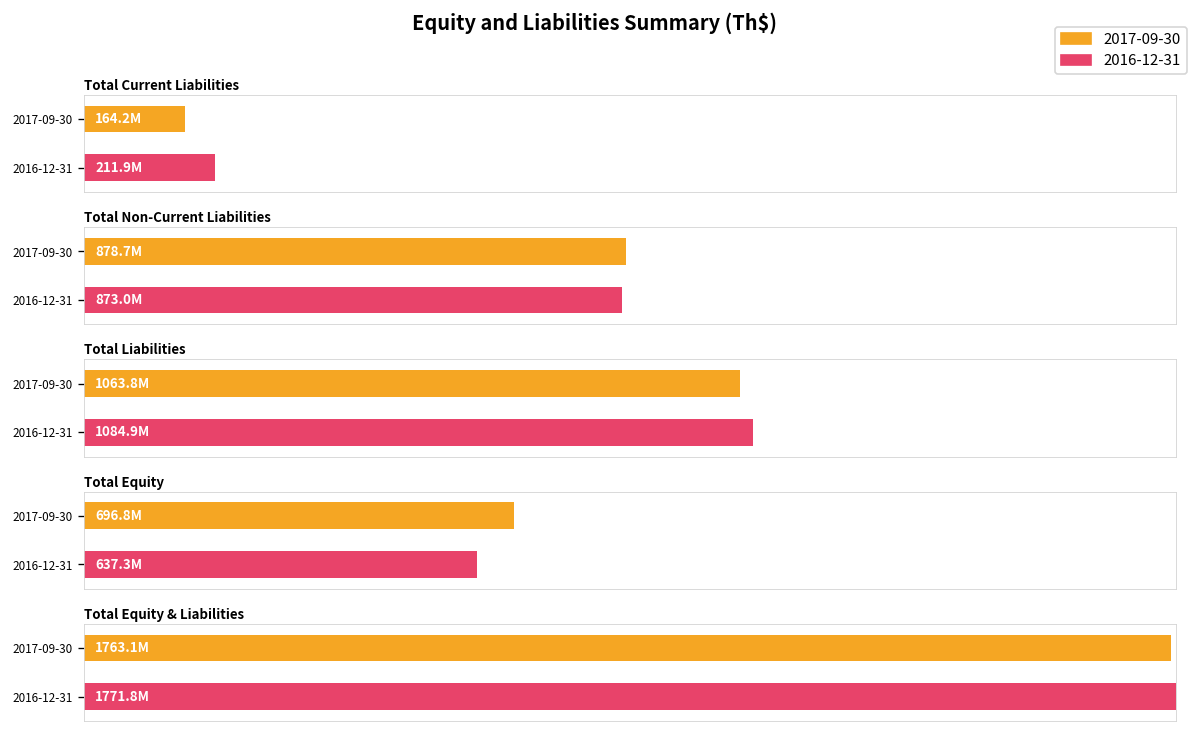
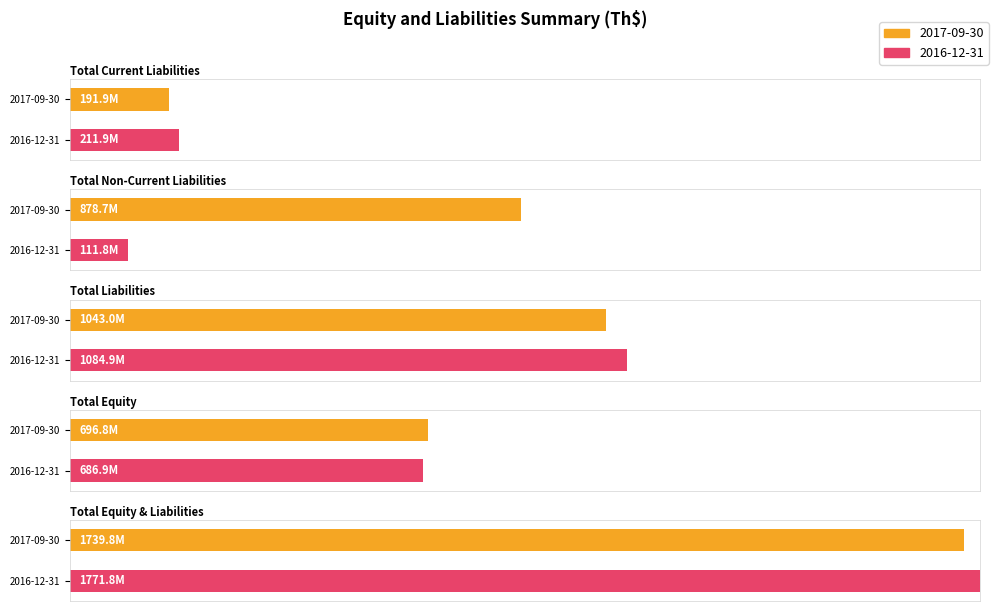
Total Current Liabilities, 2017-09-30: 164.2M -> 191.9M
Total Non-Current Liabilities, 2016-12-31: 873.0M -> 111.8M
Total Liabilities, 2017-09-30: 1063.8M -> 1043.0M
Total Equity, 2016-12-31: 637.3M -> 686.9M
Total Equity & Liabilities, 2017-09-30: 1763.1M -> 1739.8M
